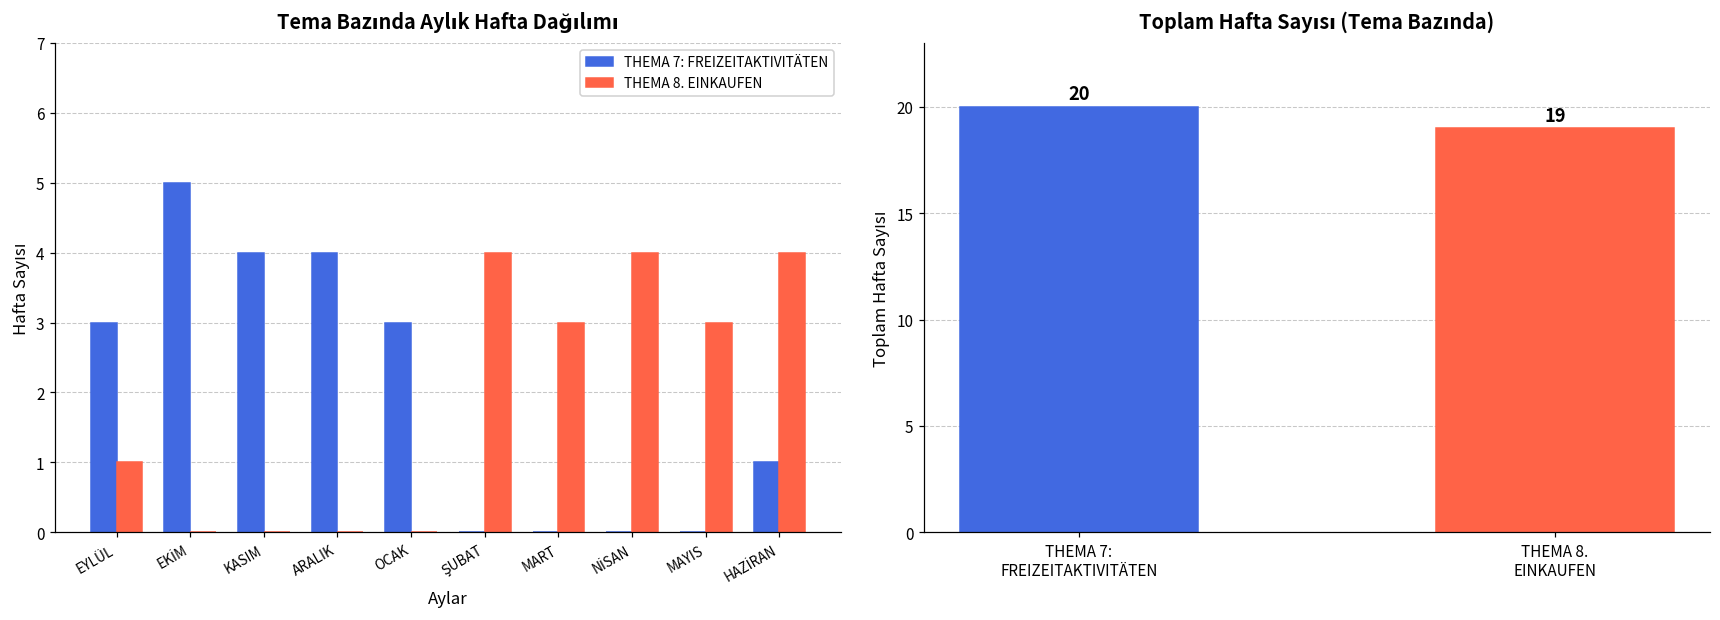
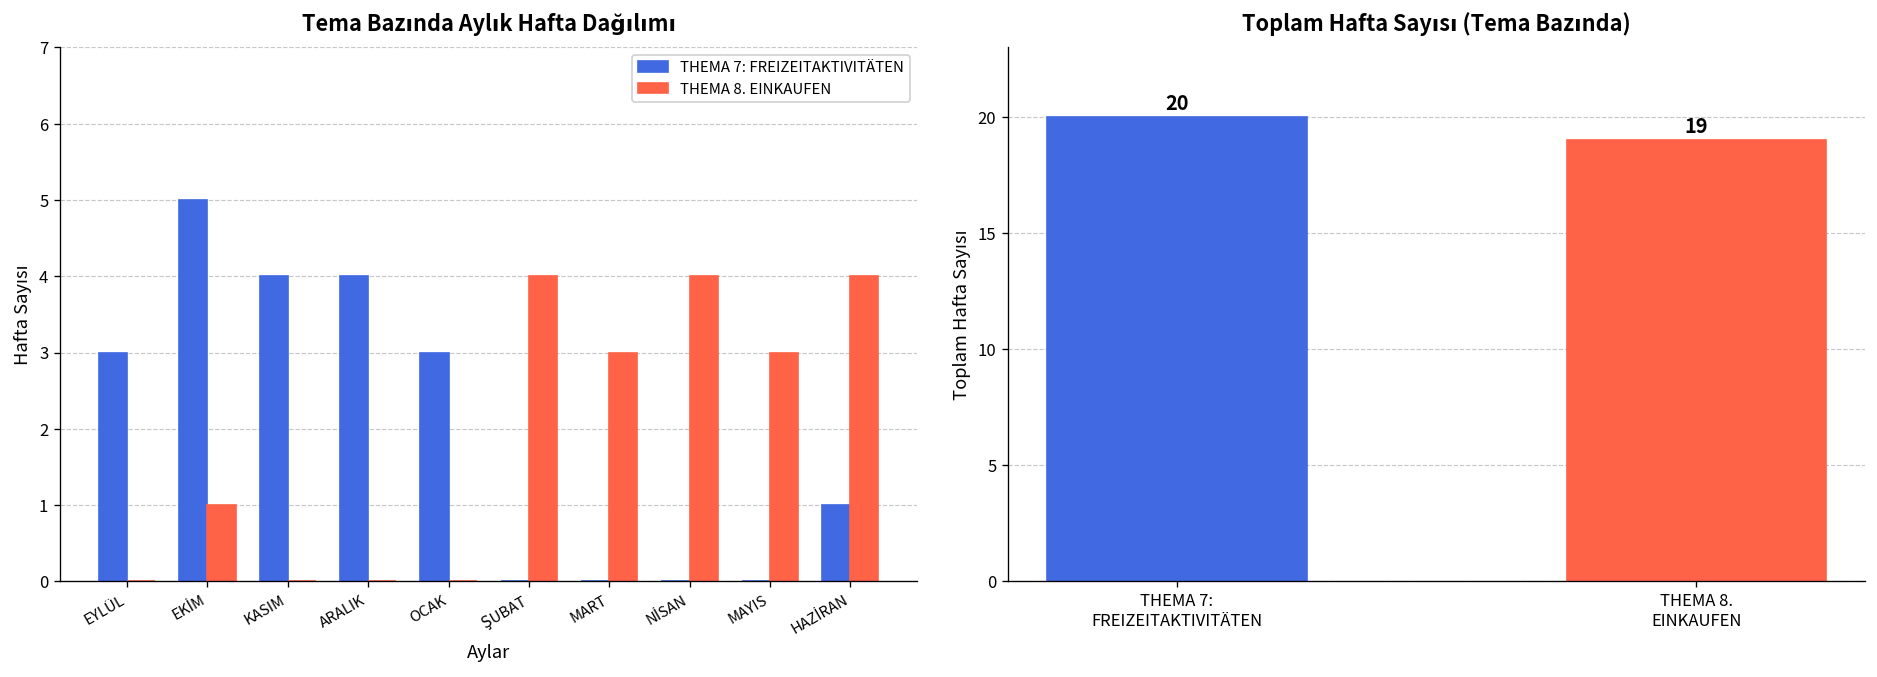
Tema Bazında Aylık Hafta Dağılımı, THEMA 8. EINKAUFEN, EYLÜL: 1 -> 0
Tema Bazında Aylık Hafta Dağılımı, THEMA 8. EINKAUFEN, EKİM: 0 -> 1
